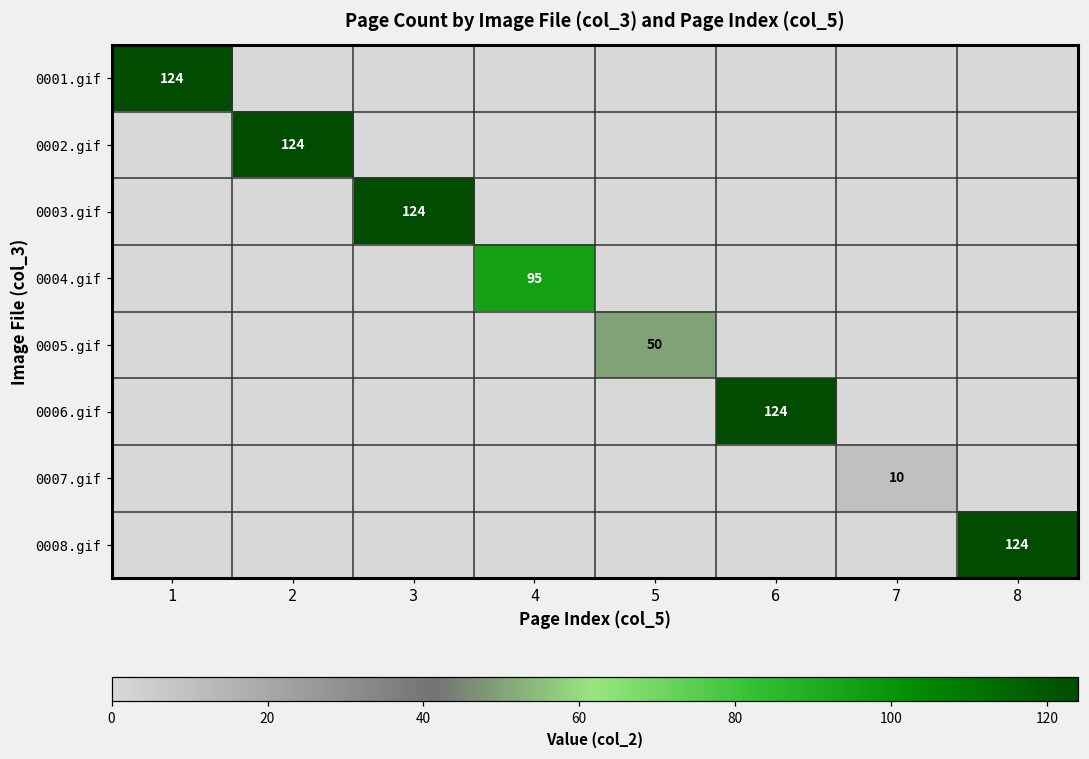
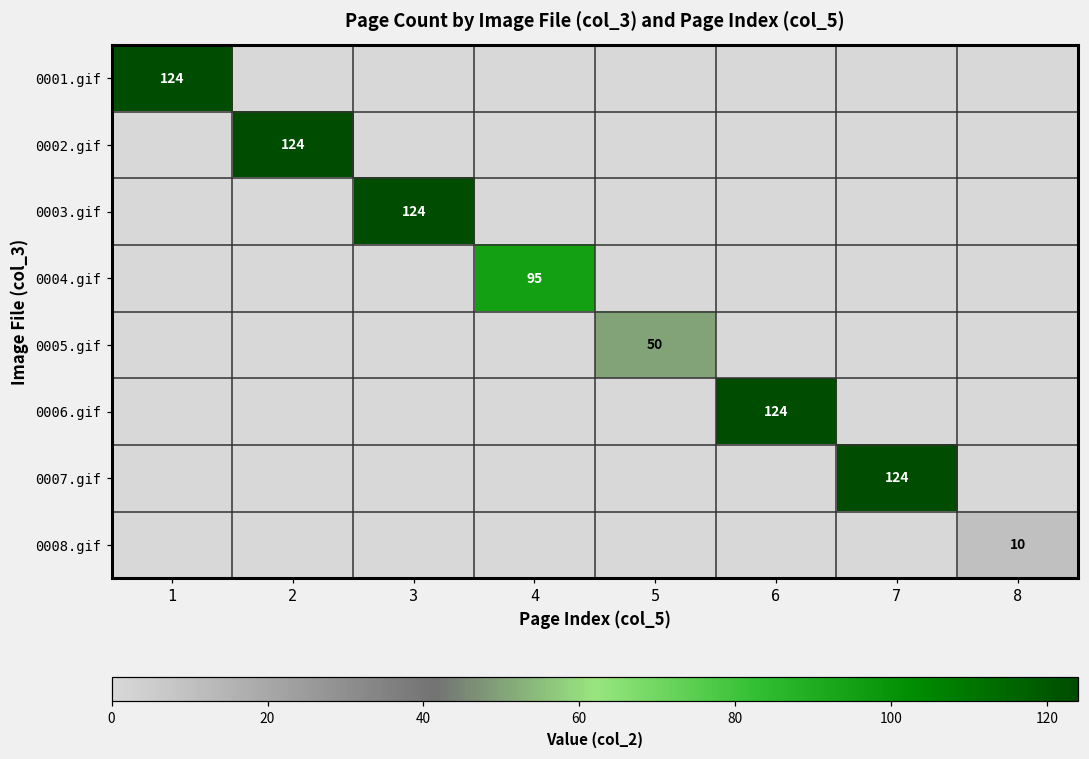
0007.gif, 7: 10 -> 124
0008.gif, 8: 124 -> 10
